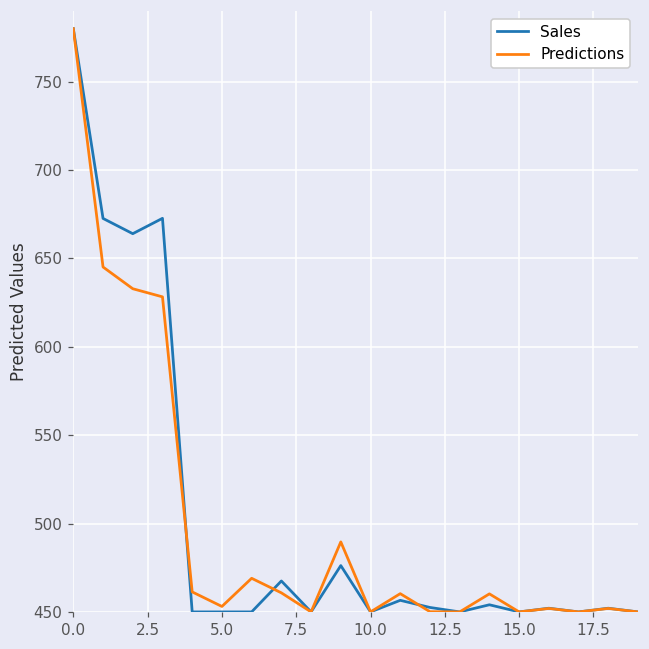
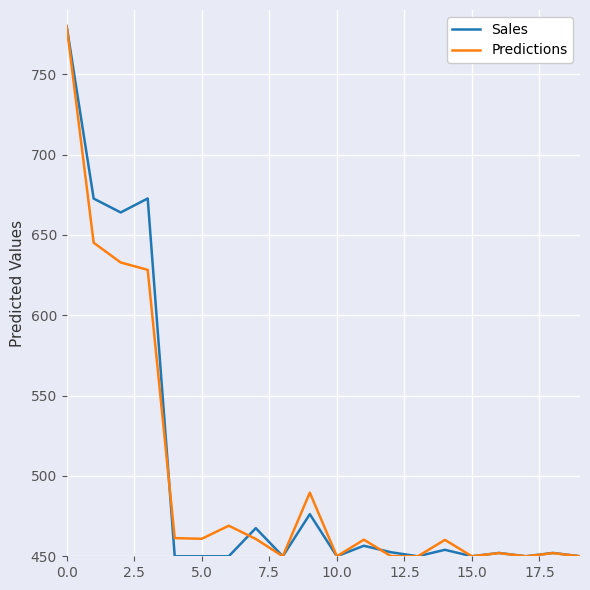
Predictions, 5.0: 453 -> 461
